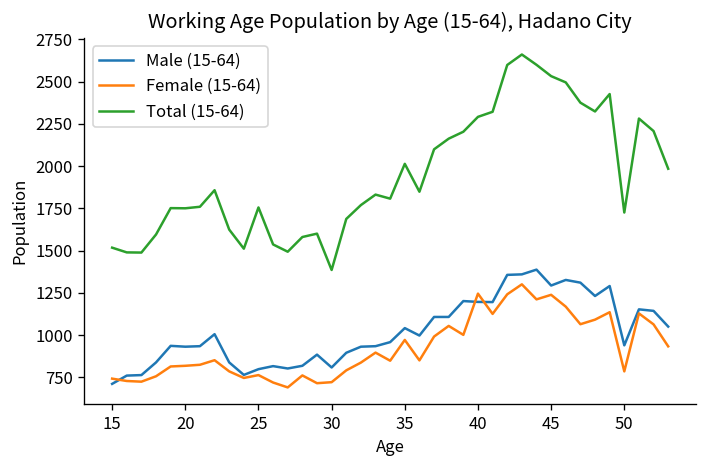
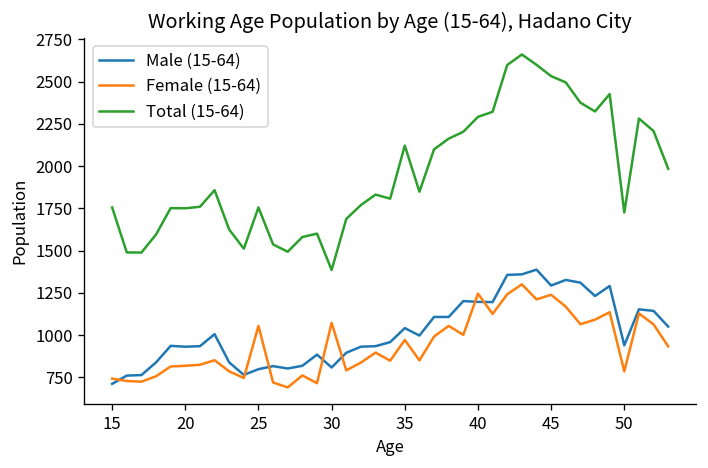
Total (15-64), 15: 1520 -> 1760
Female (15-64), 25: 760 -> 1060
Female (15-64), 30: 720 -> 1070
Total (15-64), 35: 2010 -> 2120
